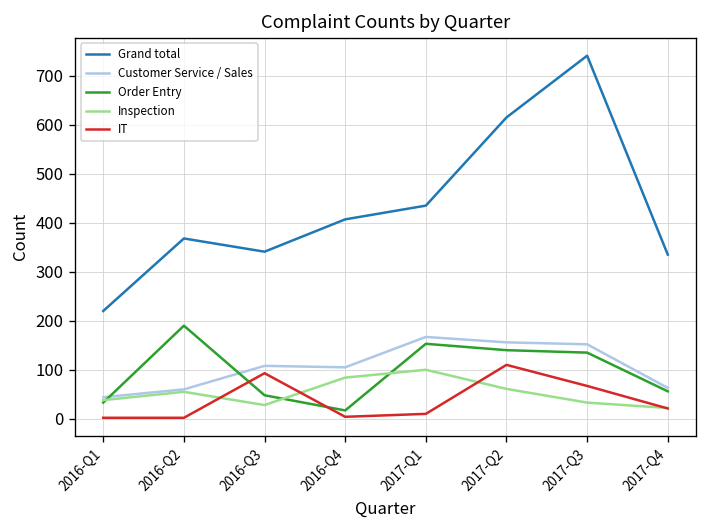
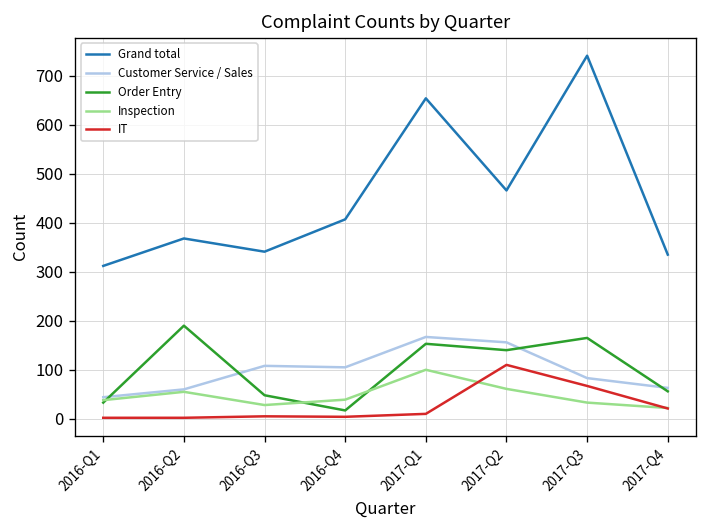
Grand total, 2016-Q1: 220 -> 310
IT, 2016-Q3: 90 -> 10
Inspection, 2016-Q4: 80 -> 40
Grand total, 2017-Q1: 440 -> 650
Grand total, 2017-Q2: 620 -> 470
Customer Service / Sales, 2017-Q3: 150 -> 80
Order Entry, 2017-Q3: 140 -> 170
